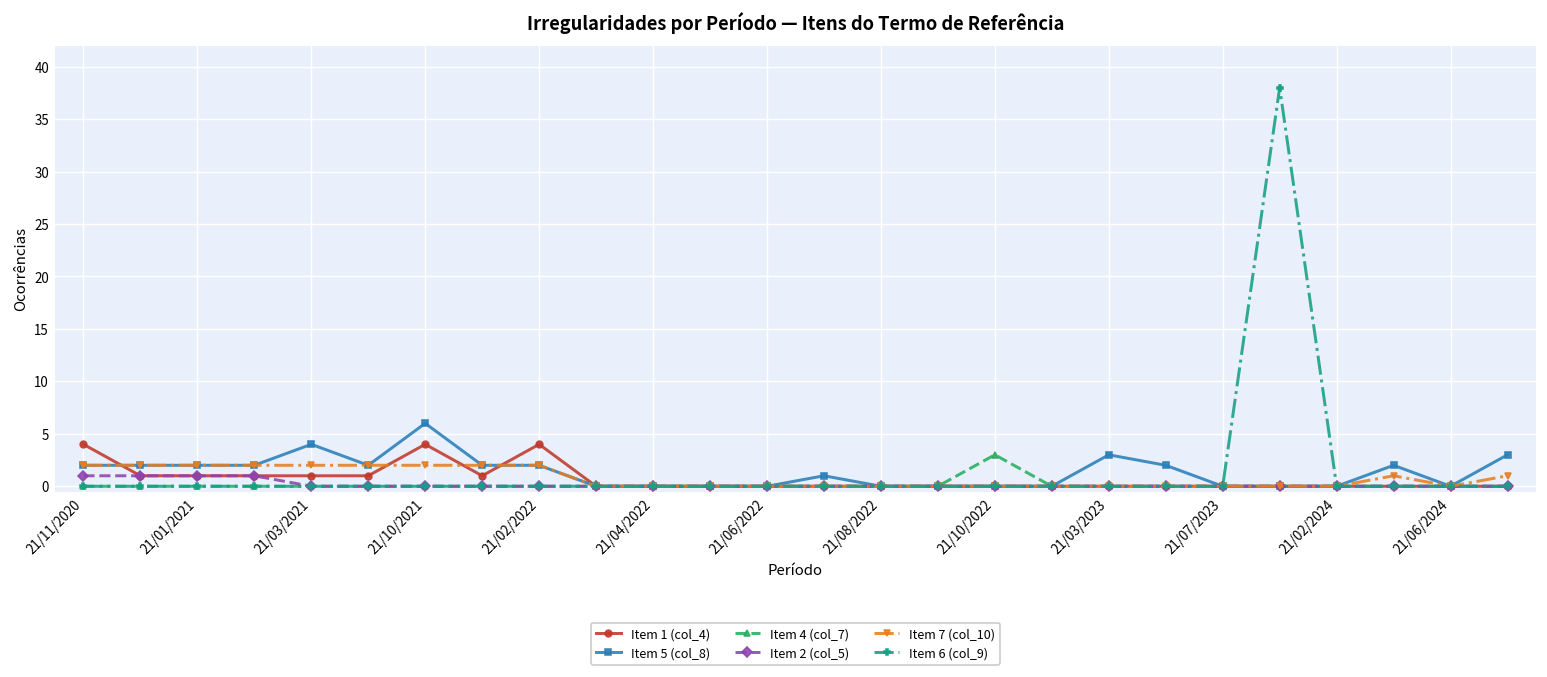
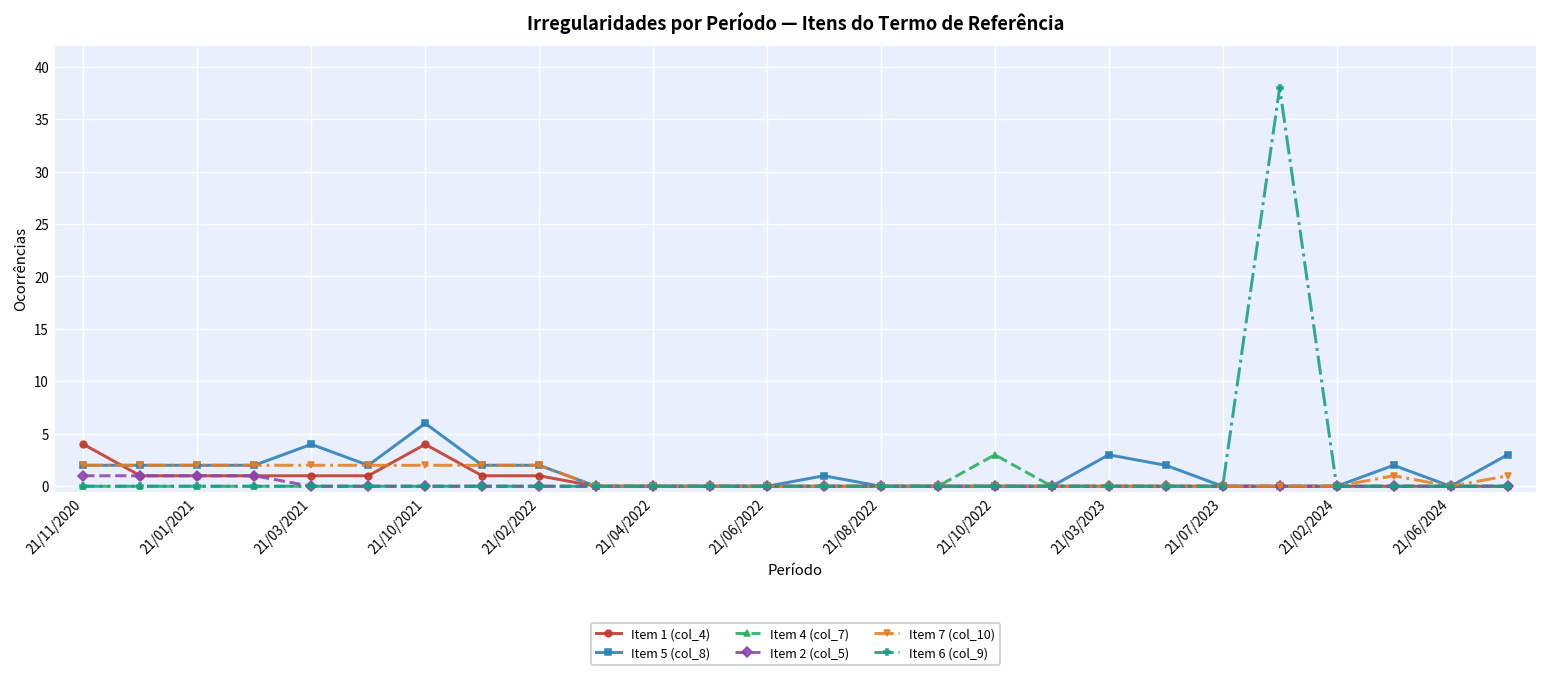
Item 1 (col_4), 21/02/2022: 4 -> 1
